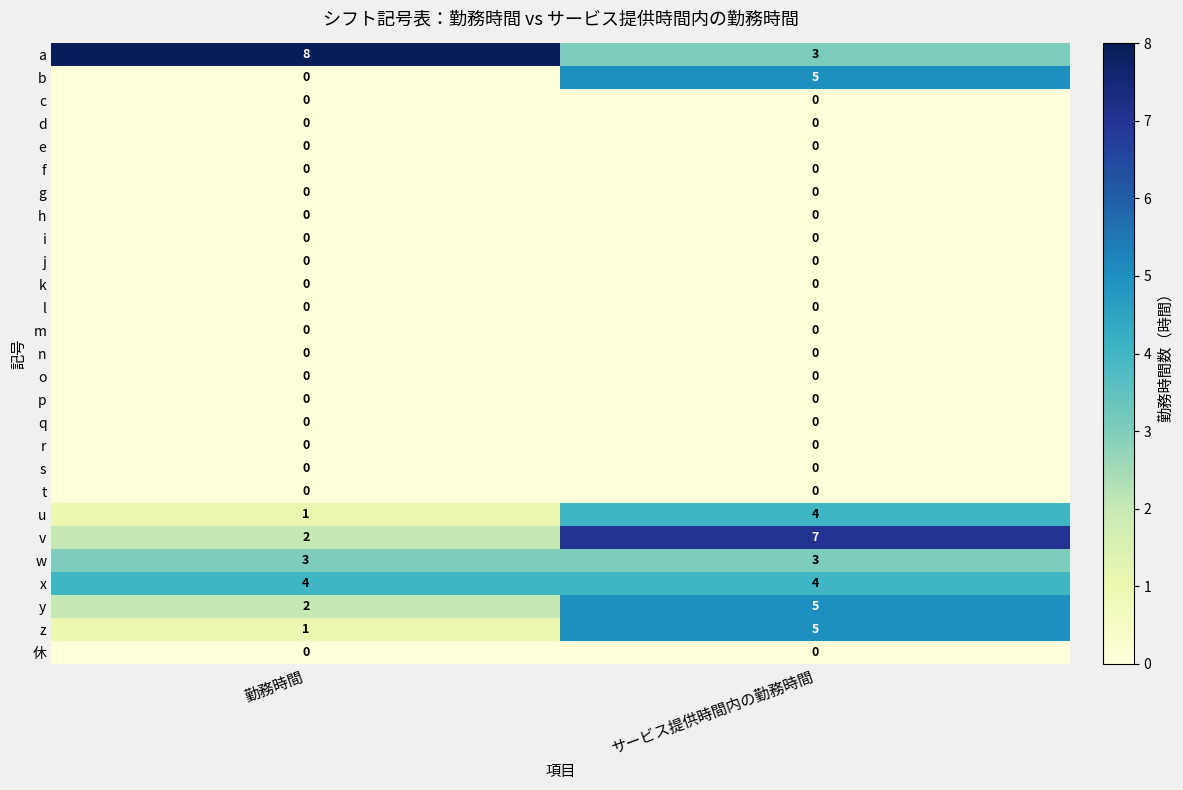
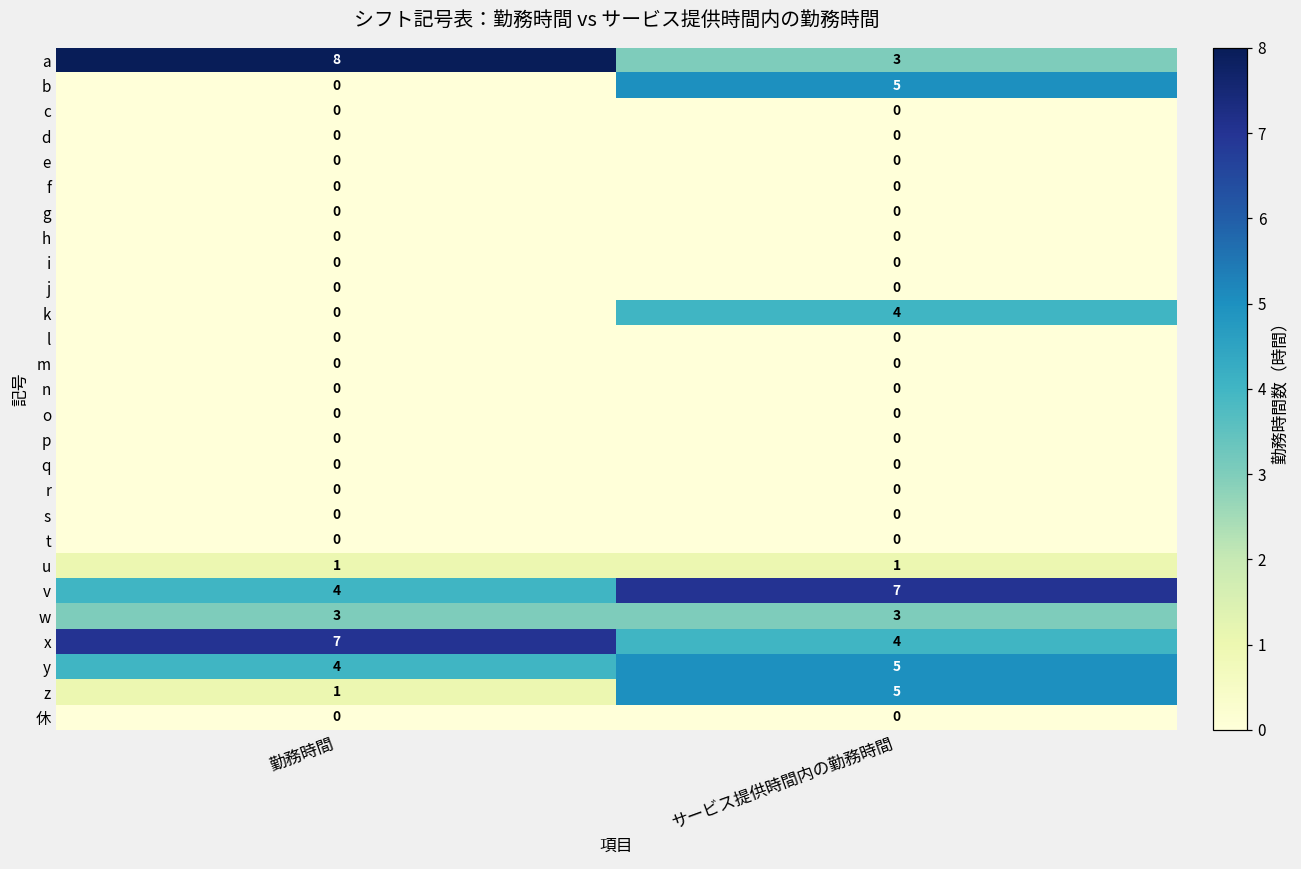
k, サービス提供時間内の勤務時間: 0 -> 4
u, サービス提供時間内の勤務時間: 4 -> 1
v, 勤務時間: 2 -> 4
x, 勤務時間: 4 -> 7
y, 勤務時間: 2 -> 4
